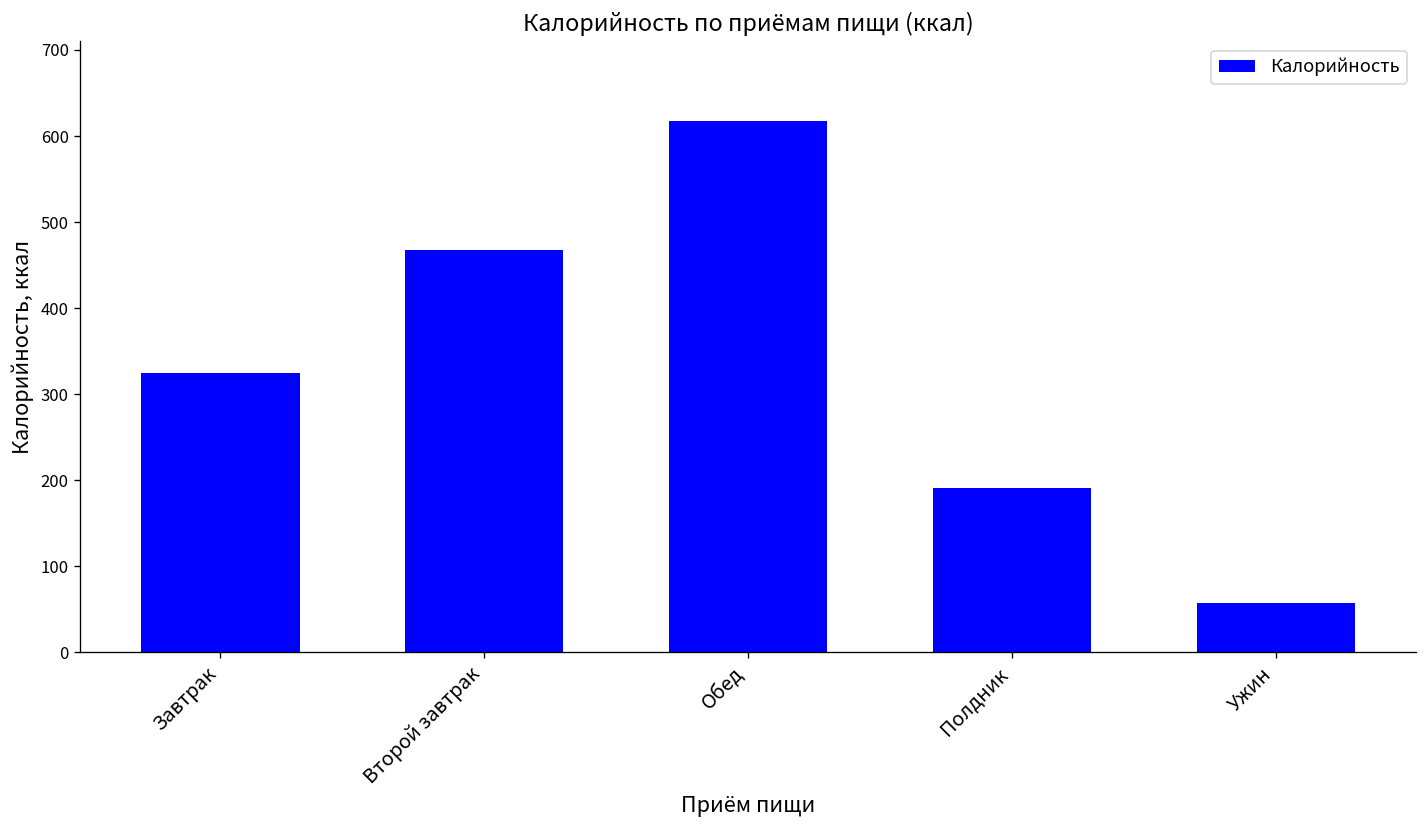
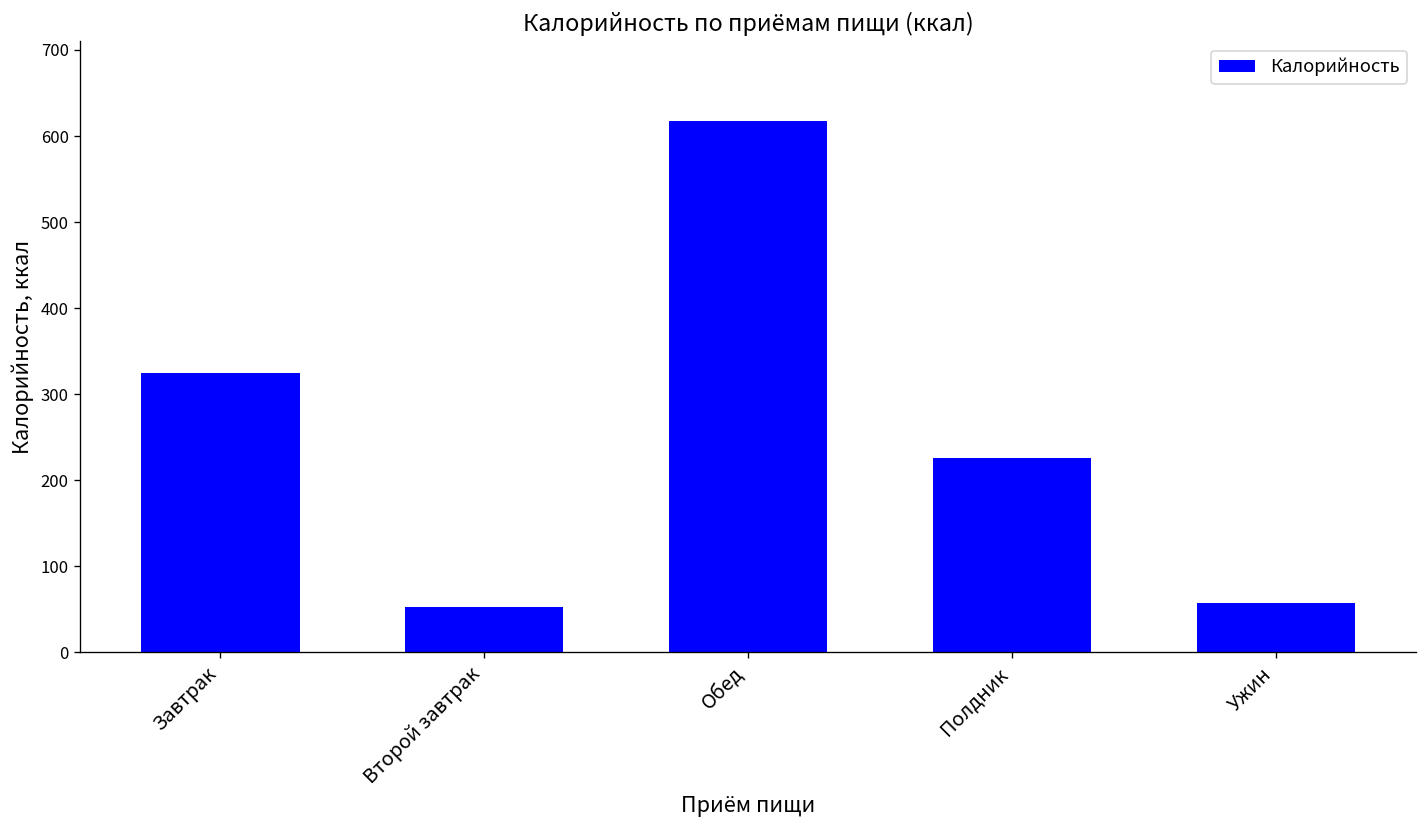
Второй завтрак: 470 -> 50
Полдник: 190 -> 230
